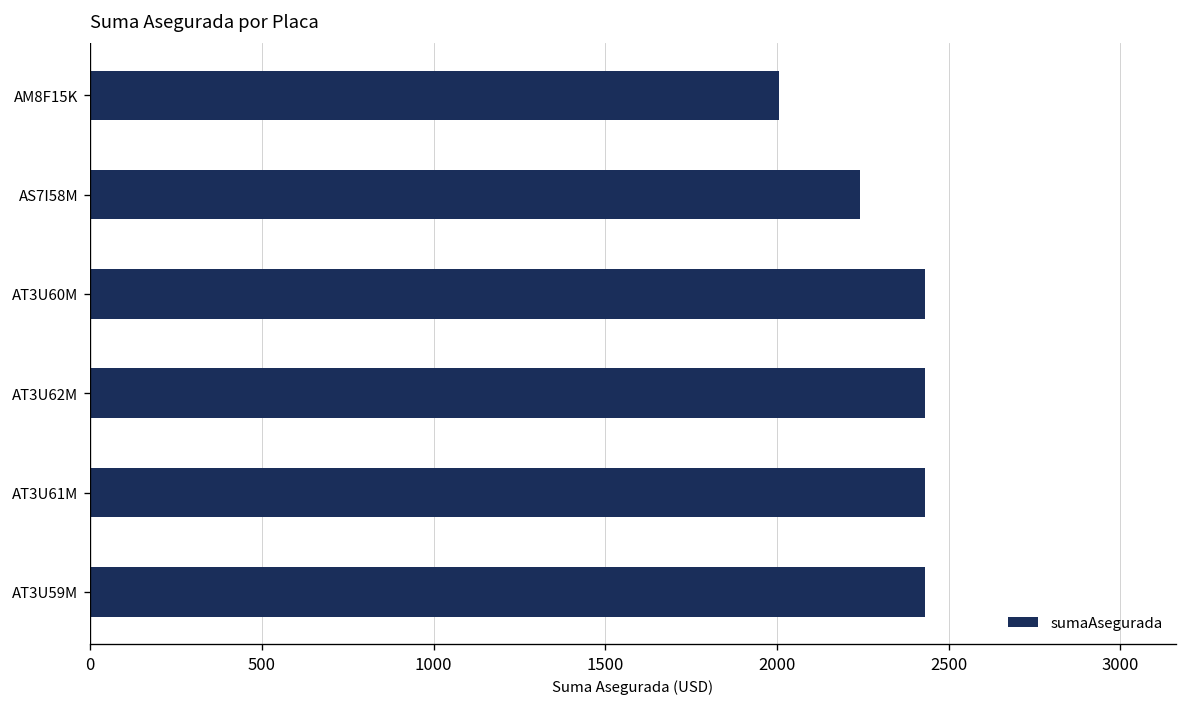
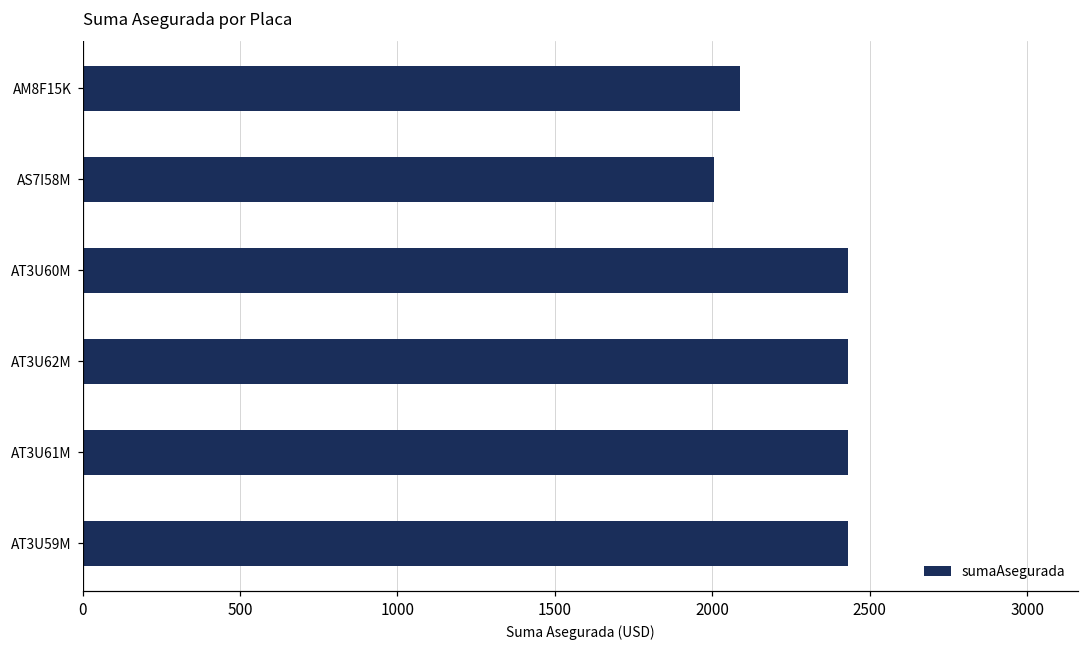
AM8F15K: 2010 -> 2090
AS7I58M: 2240 -> 2010
